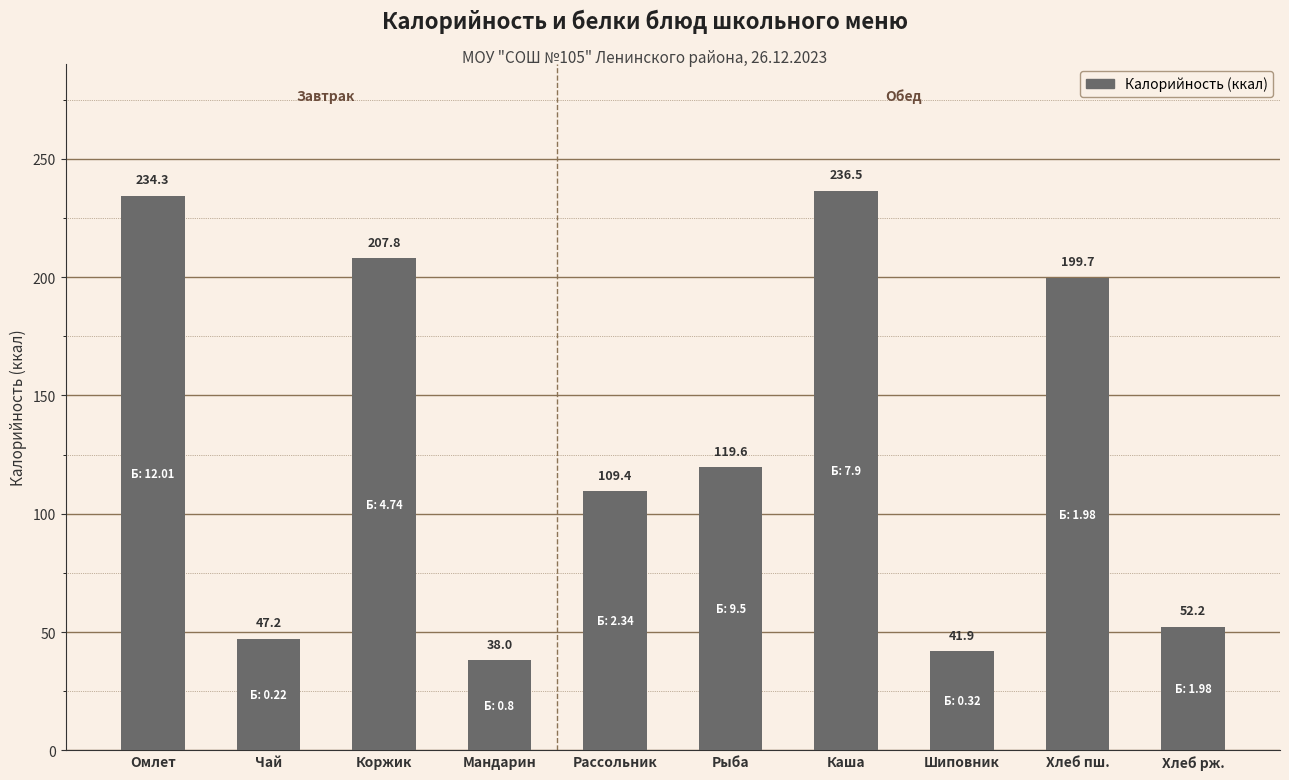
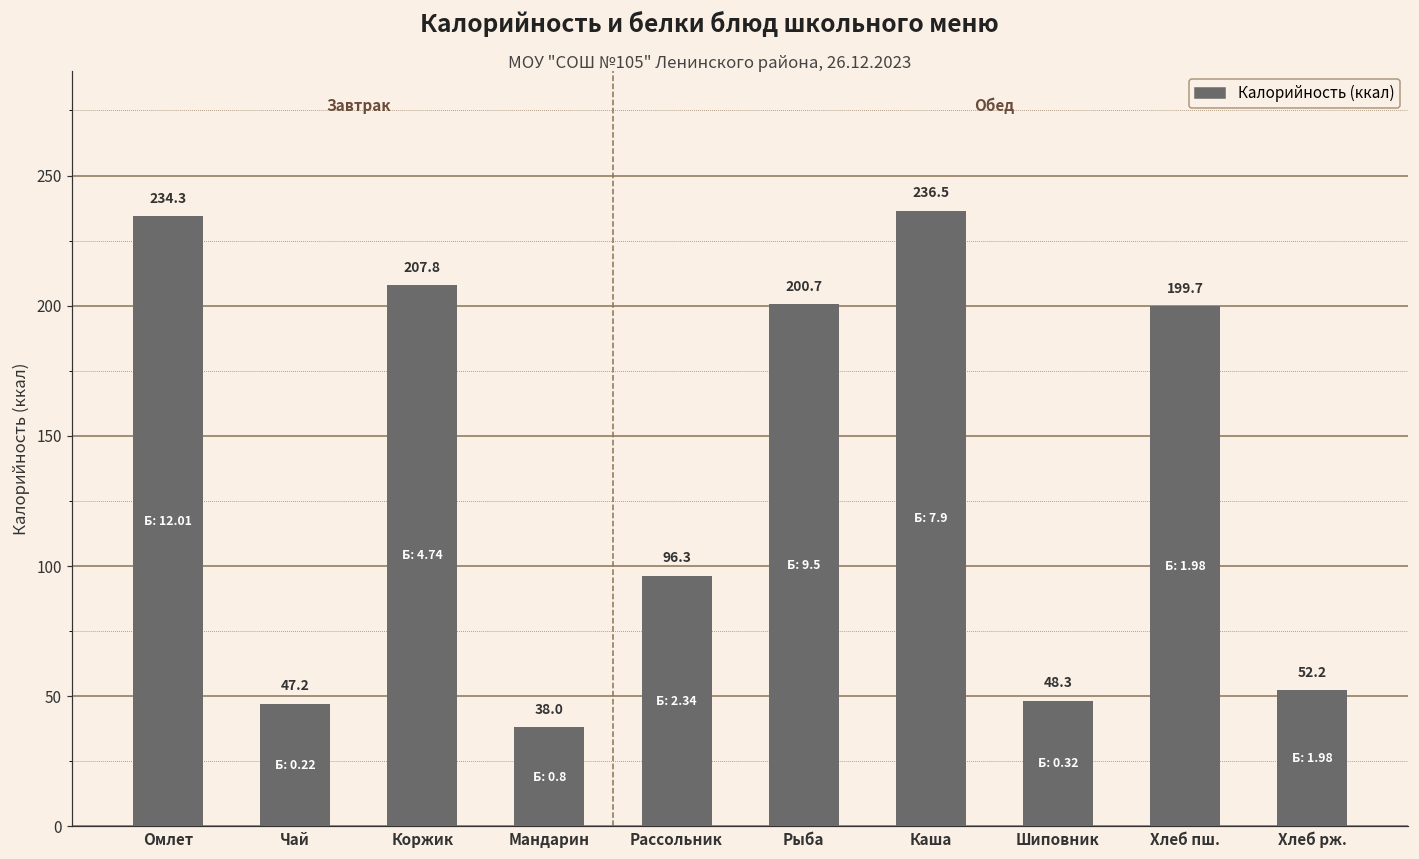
Рассольник: 109.4 -> 96.3
Рыба: 119.6 -> 200.7
Шиповник: 41.9 -> 48.3
